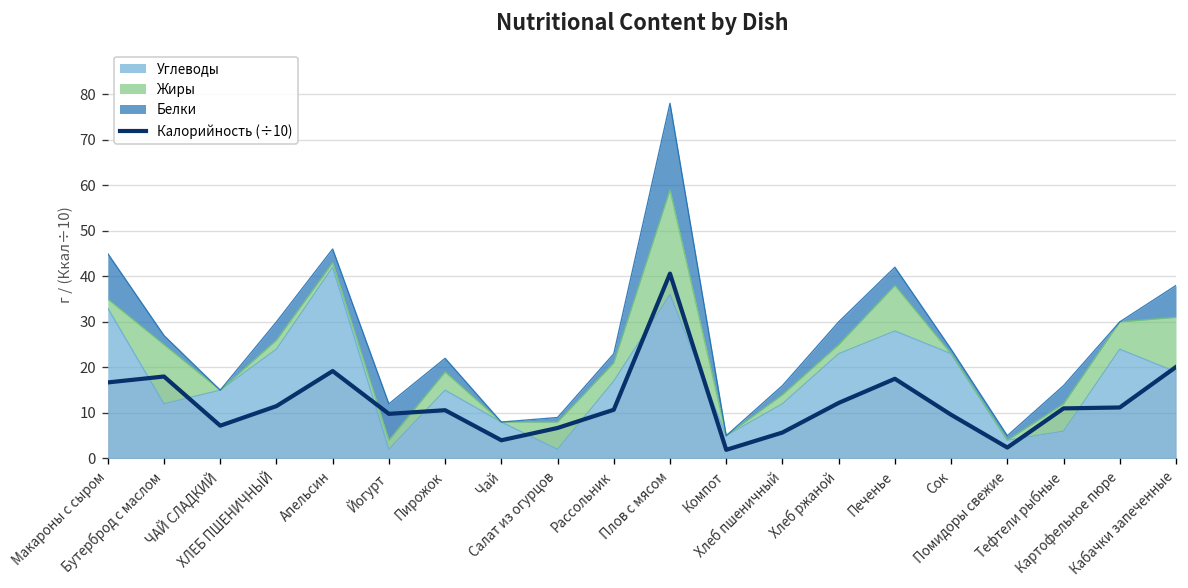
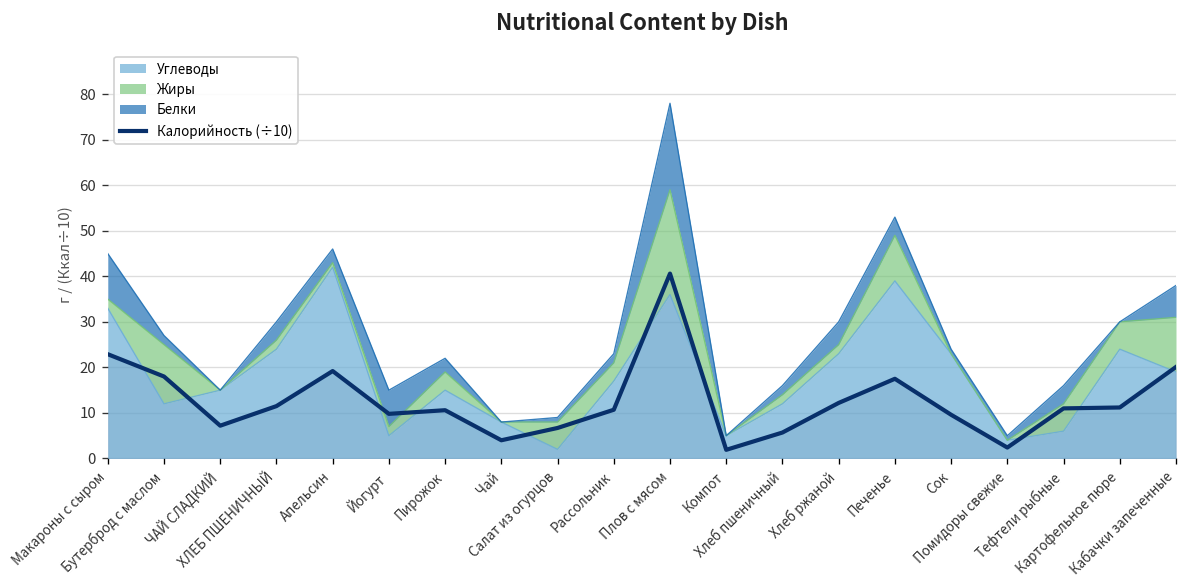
Калорийность (÷10), Макароны с сыром: 17 -> 23
Углеводы, Йогурт: 2 -> 5
Углеводы, Печенье: 28 -> 39
